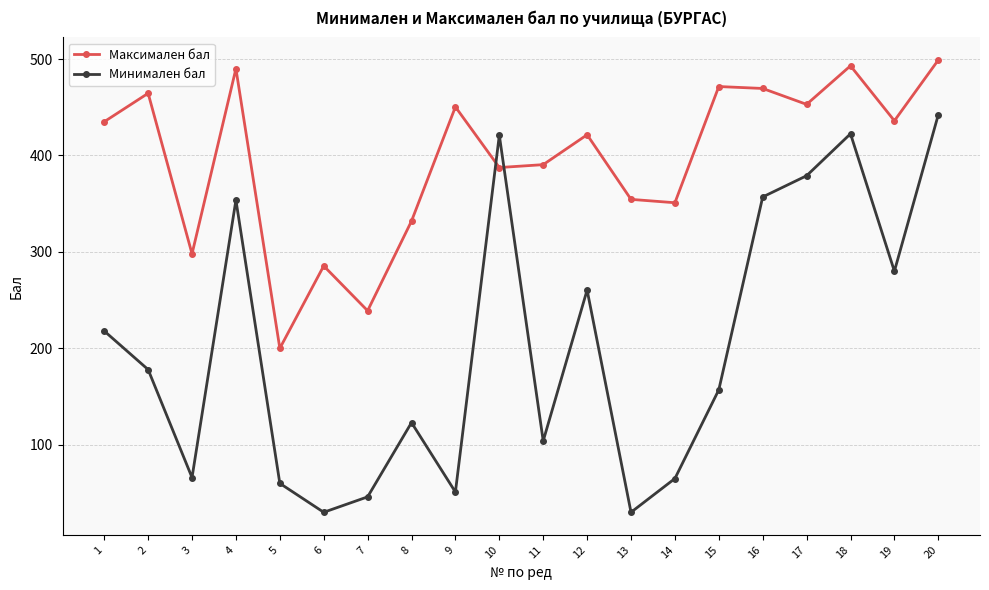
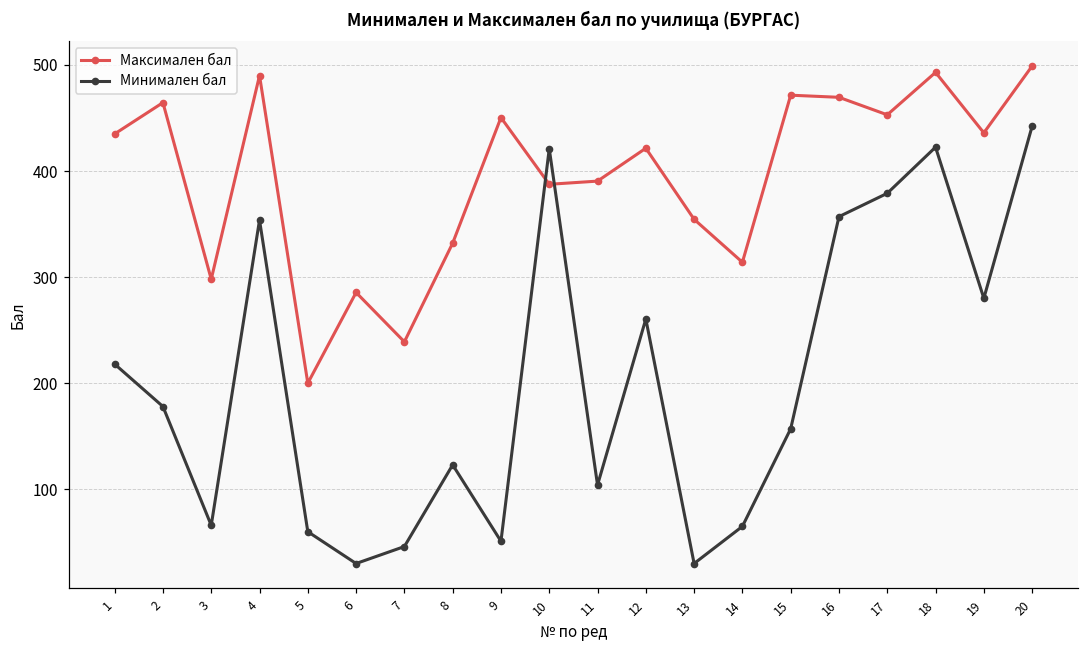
Максимален бал, 14: 350 -> 310
